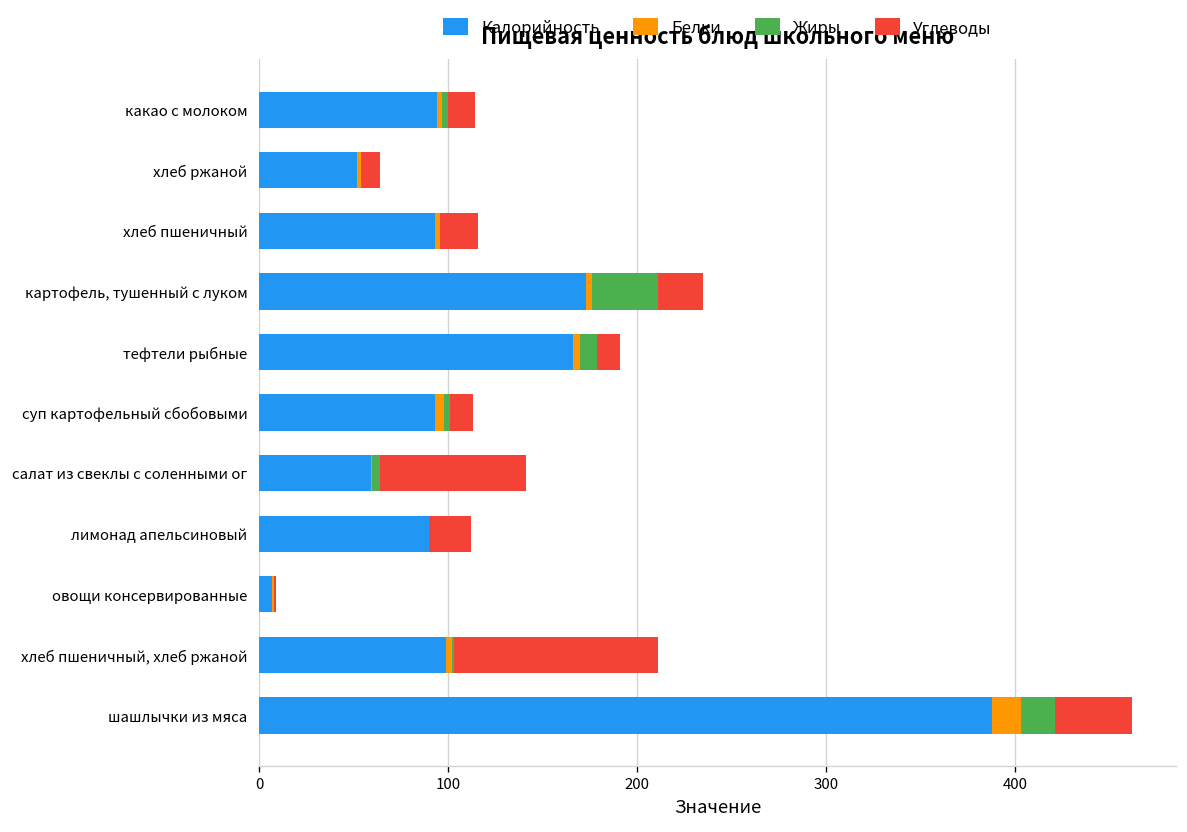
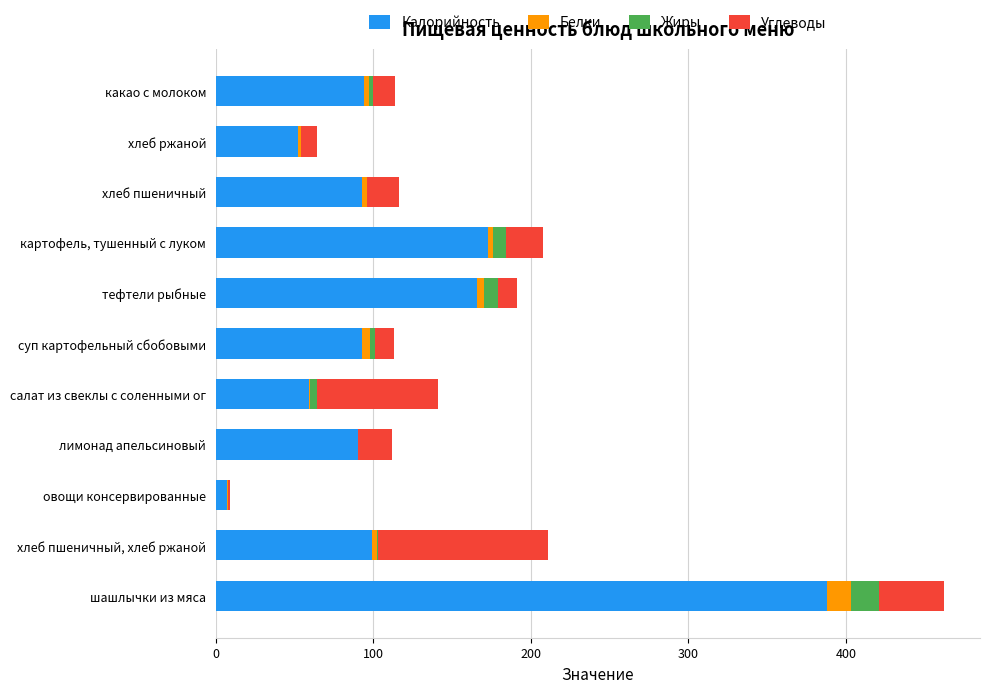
Жиры, картофель, тушенный с луком: 35 -> 8
